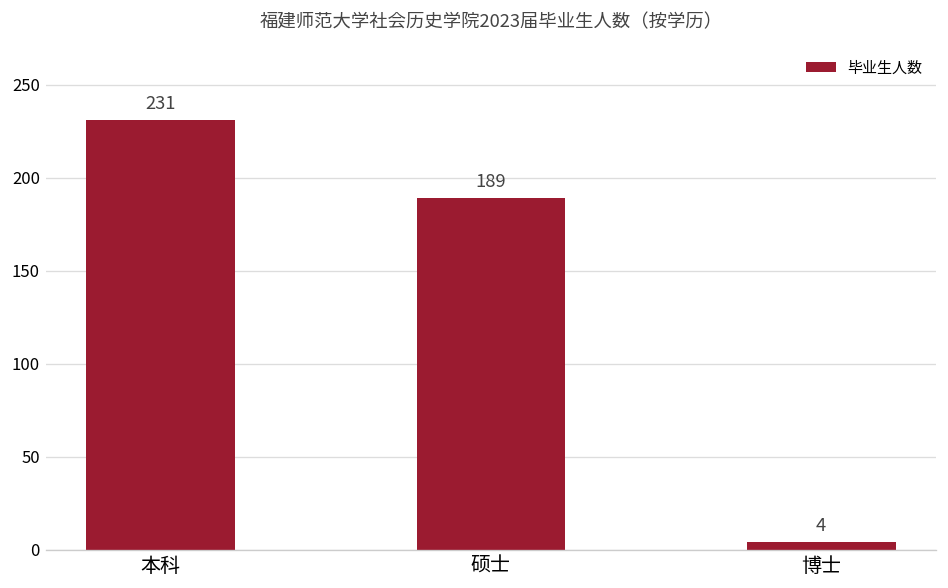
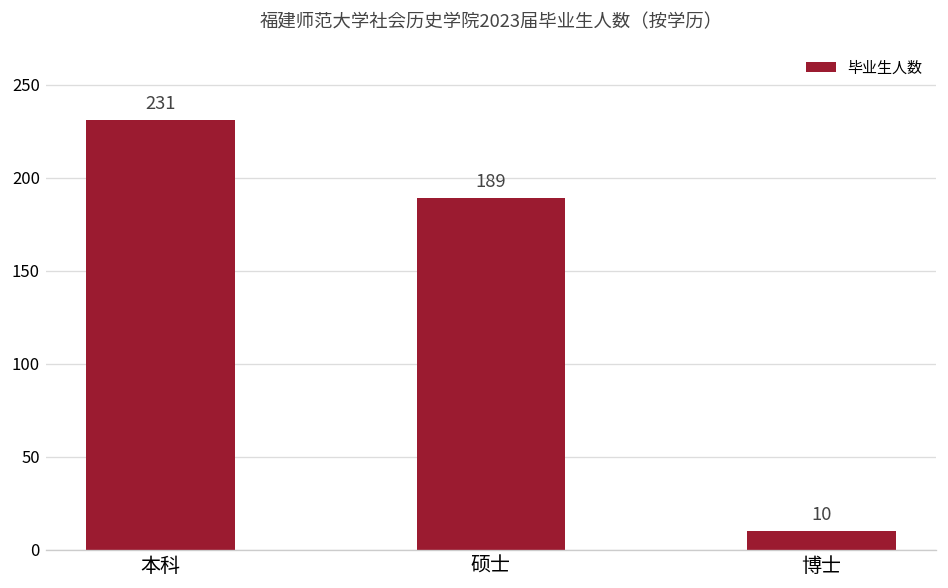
博士: 4 -> 10
